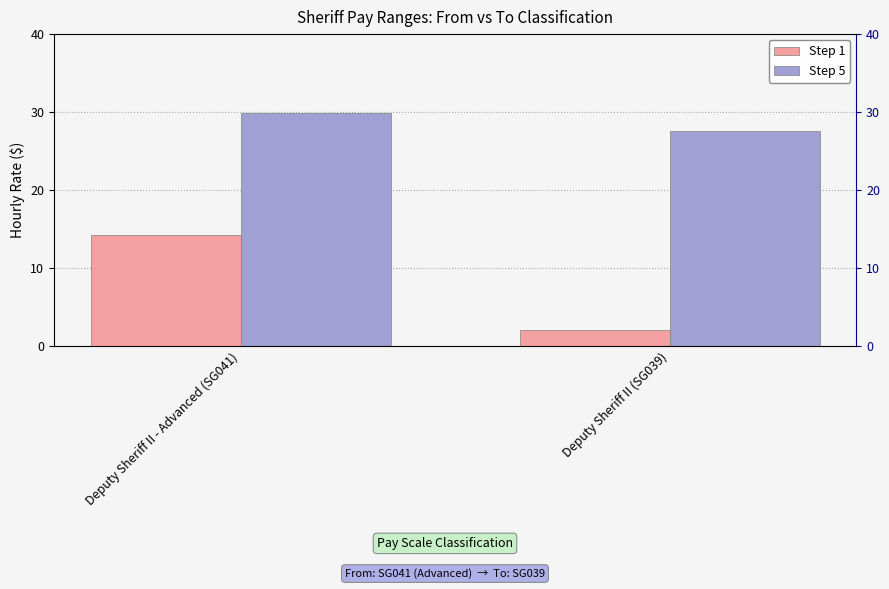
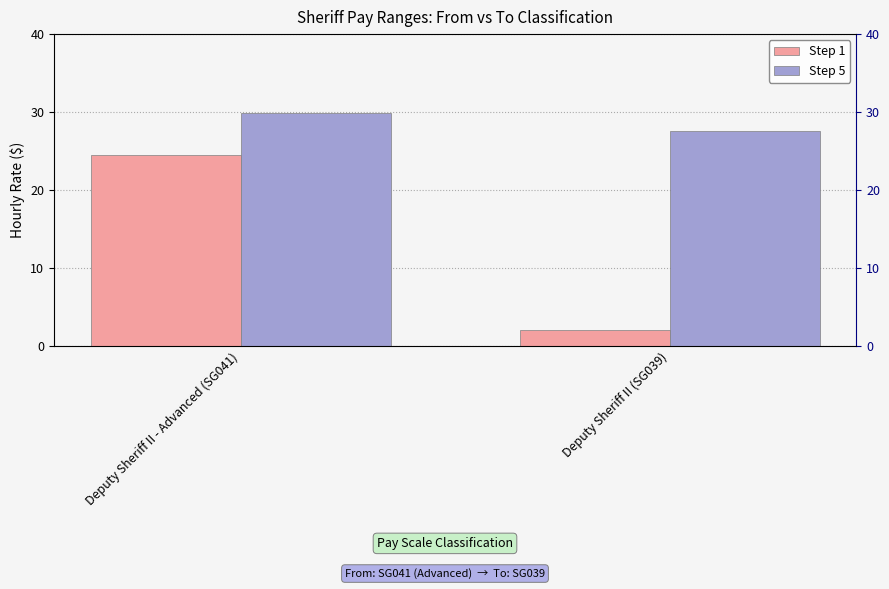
Step 1, Deputy Sheriff II - Advanced (SG041): 14 -> 25
